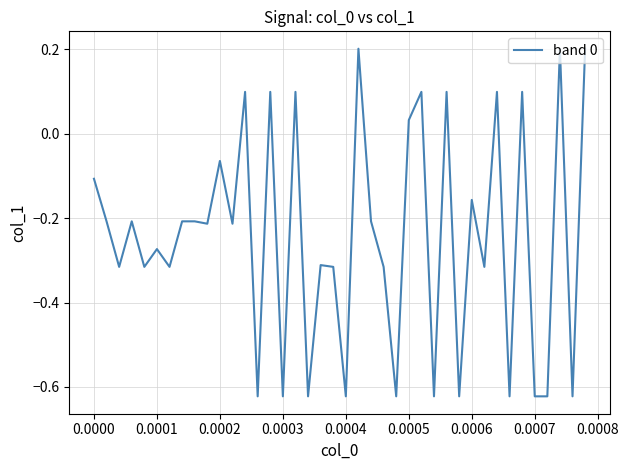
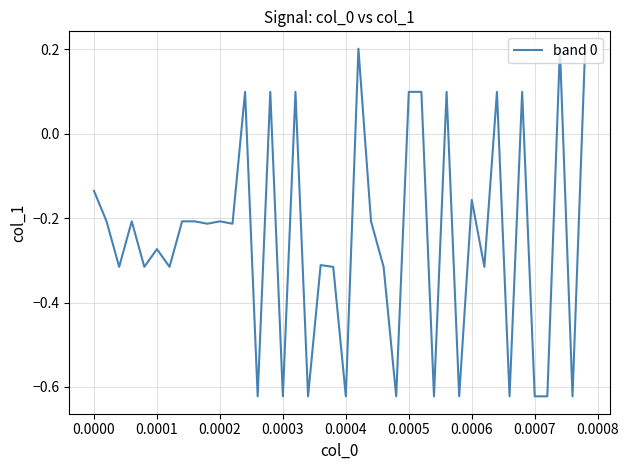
0.0000: -0.11 -> -0.14
0.0002: -0.06 -> -0.21
0.0005: 0.03 -> 0.10
